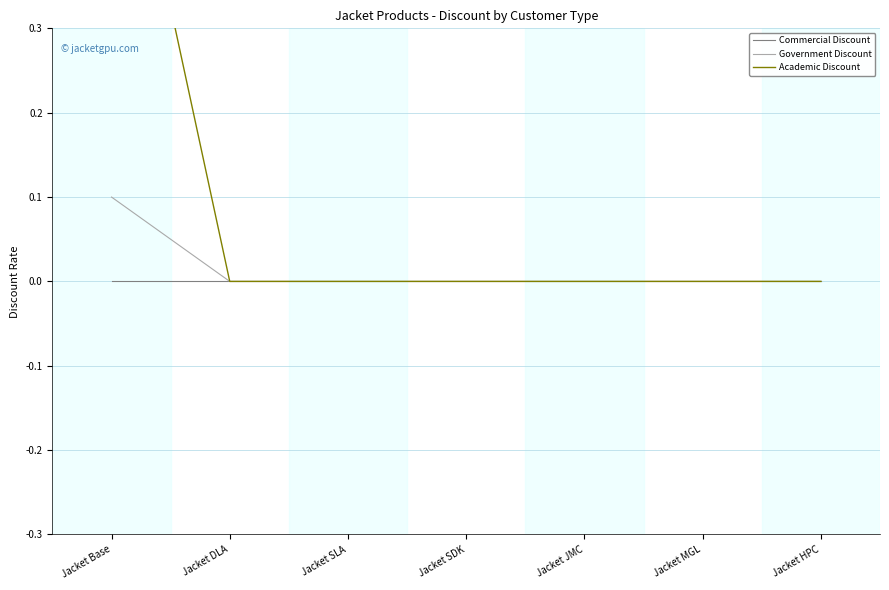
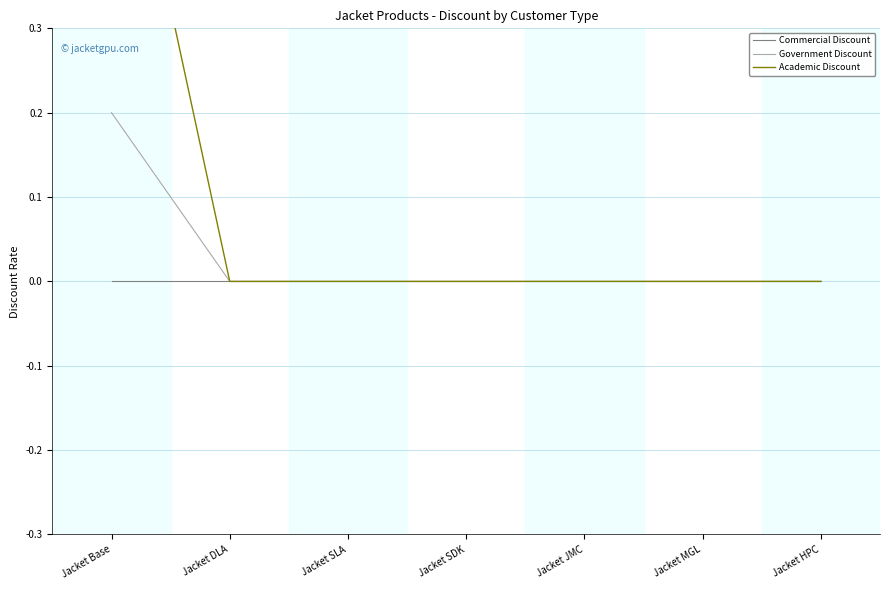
Government Discount, Jacket Base: 0.1 -> 0.2
